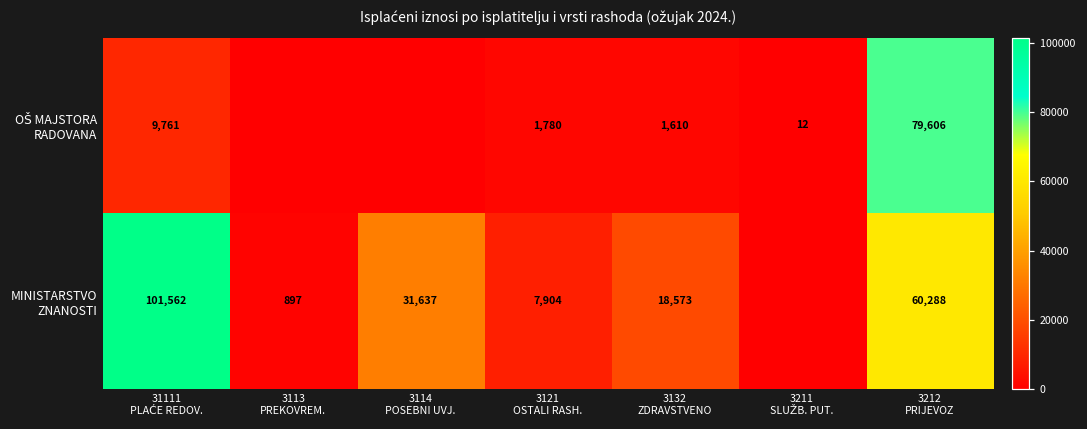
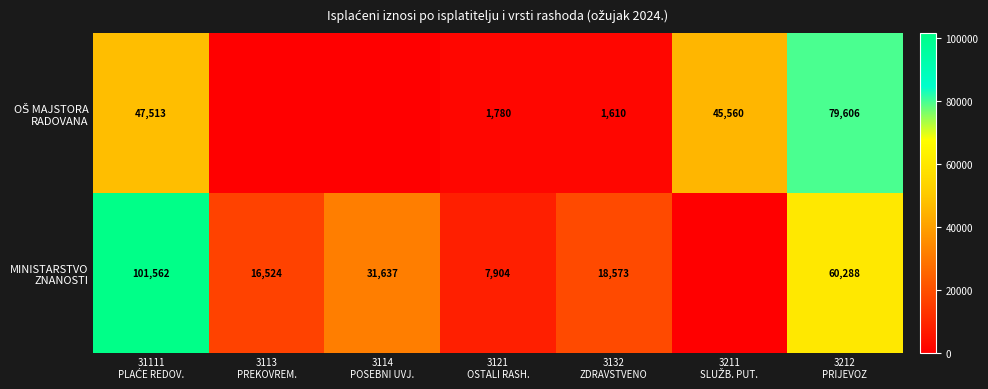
OŠ MAJSTORA RADOVANA, 31111 PLAĆE REDOV.: 9,761 -> 47,513
OŠ MAJSTORA RADOVANA, 3211 SLUŽB. PUT.: 12 -> 45,560
MINISTARSTVO ZNANOSTI, 3113 PREKOVREM.: 897 -> 16,524
